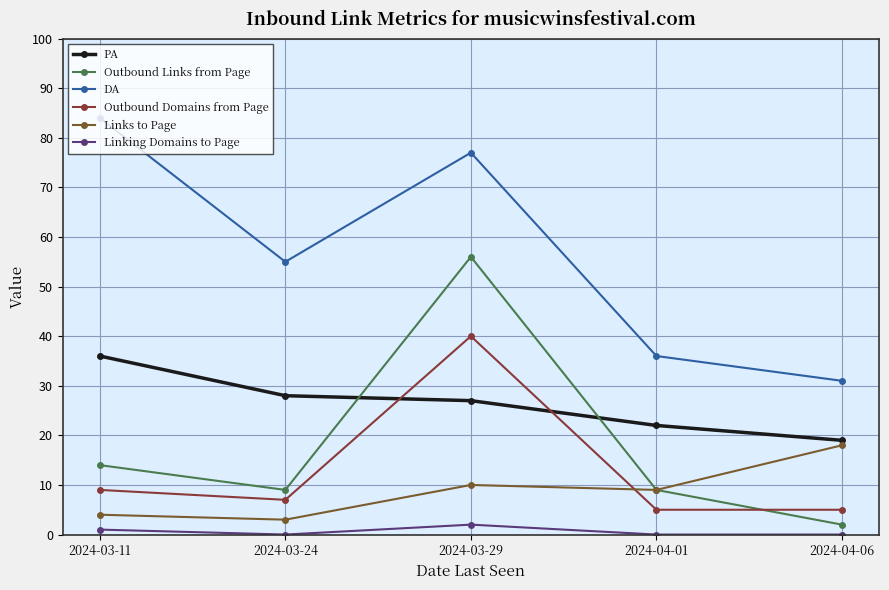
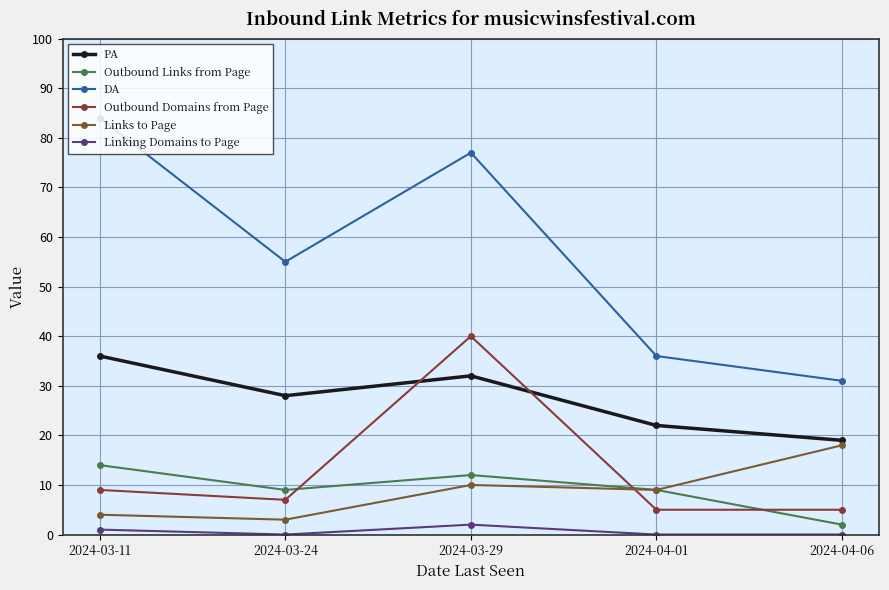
PA, 2024-03-29: 27 -> 32
Outbound Links from Page, 2024-03-29: 56 -> 12
